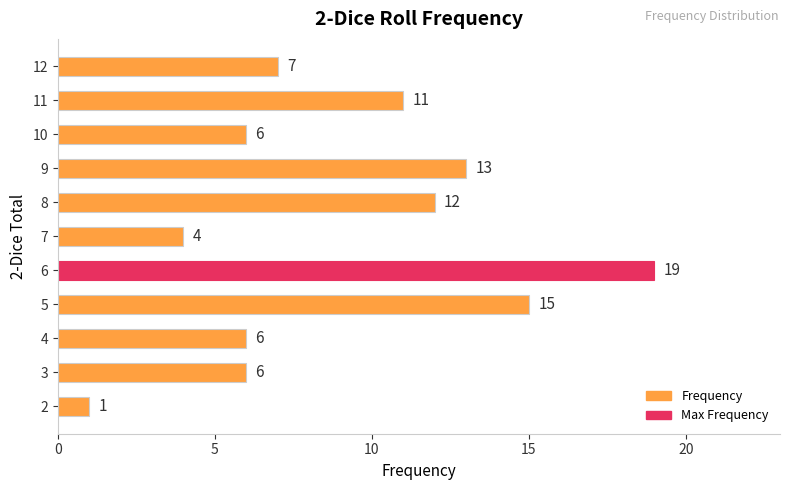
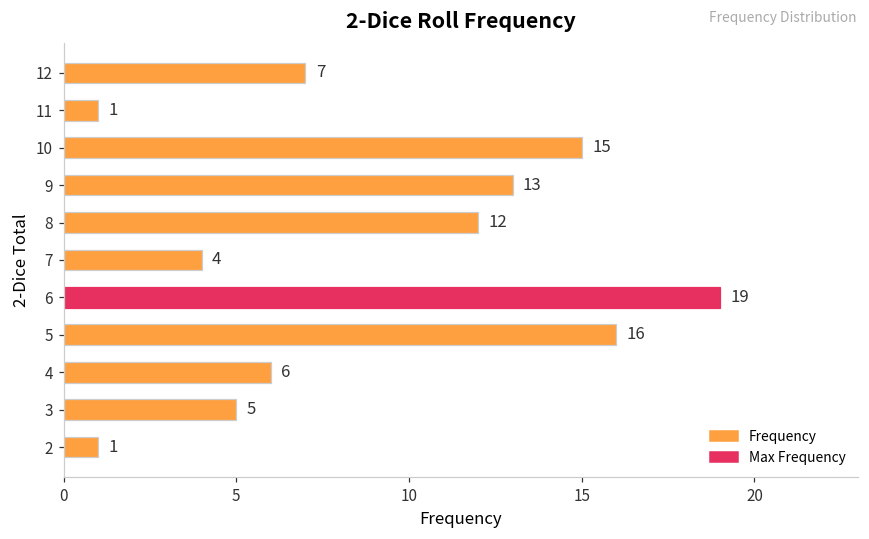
11: 11 -> 1
10: 6 -> 15
5: 15 -> 16
3: 6 -> 5
